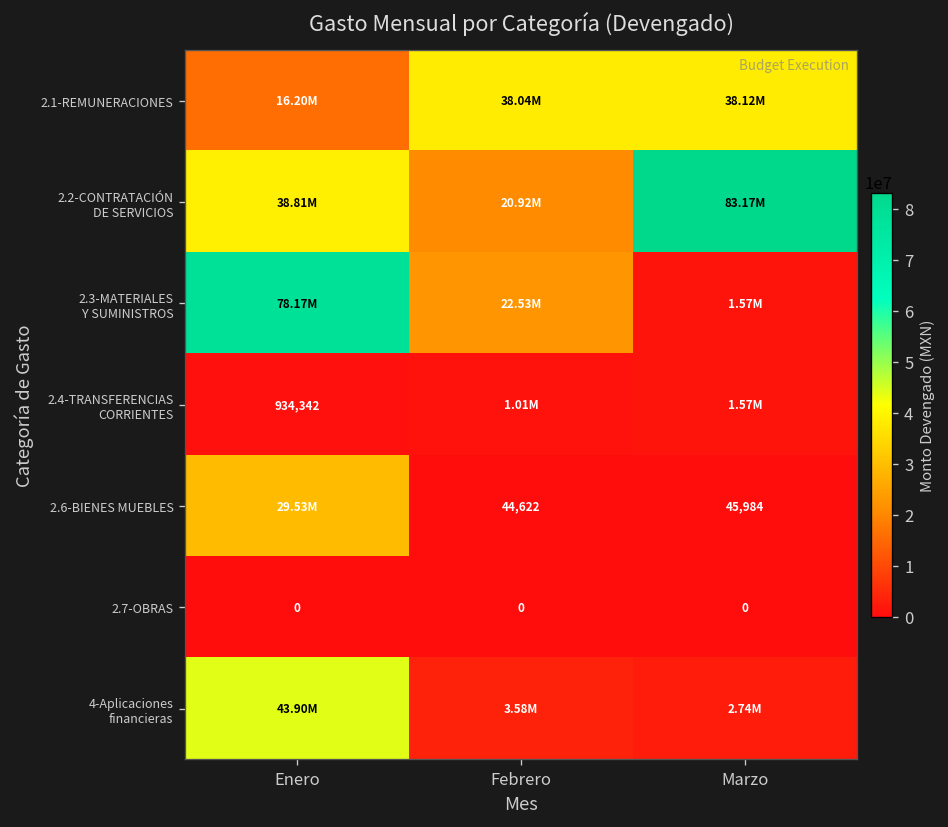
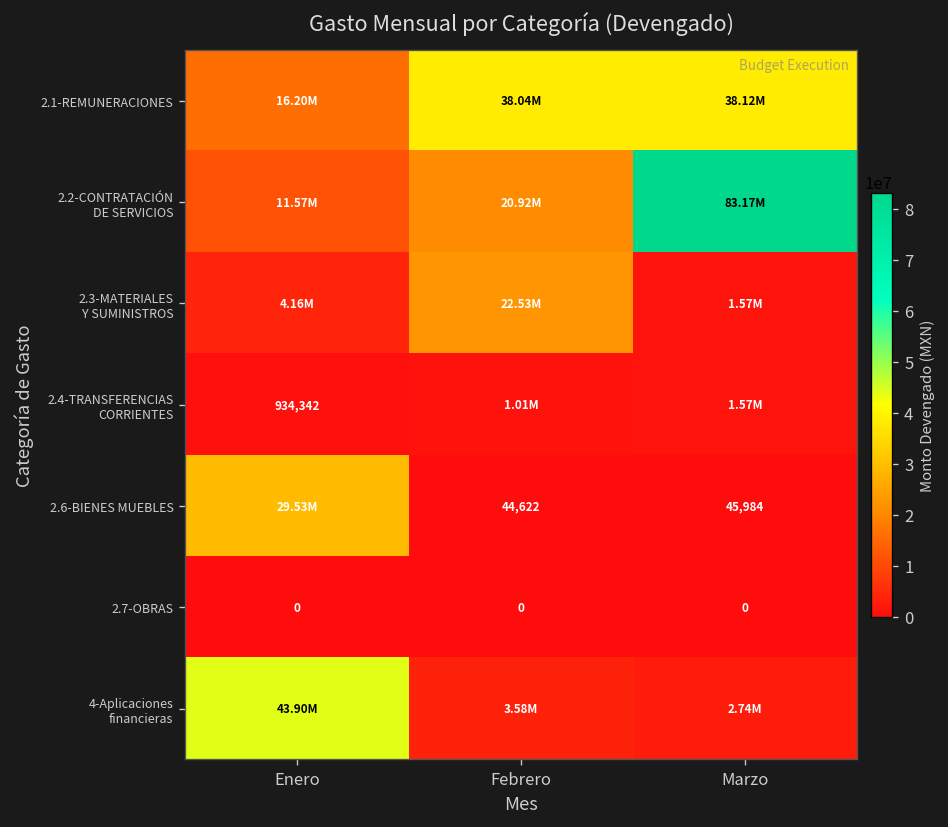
2.2-CONTRATACIÓN DE SERVICIOS, Enero: 38.81M -> 11.57M
2.3-MATERIALES Y SUMINISTROS, Enero: 78.17M -> 4.16M
